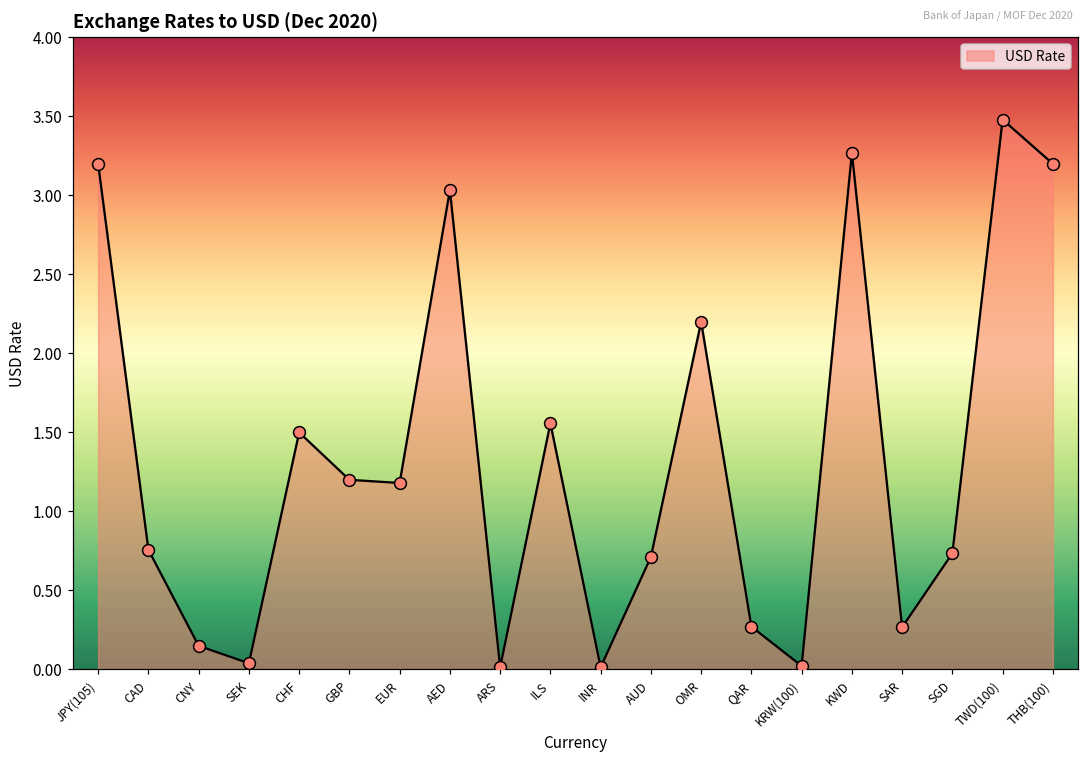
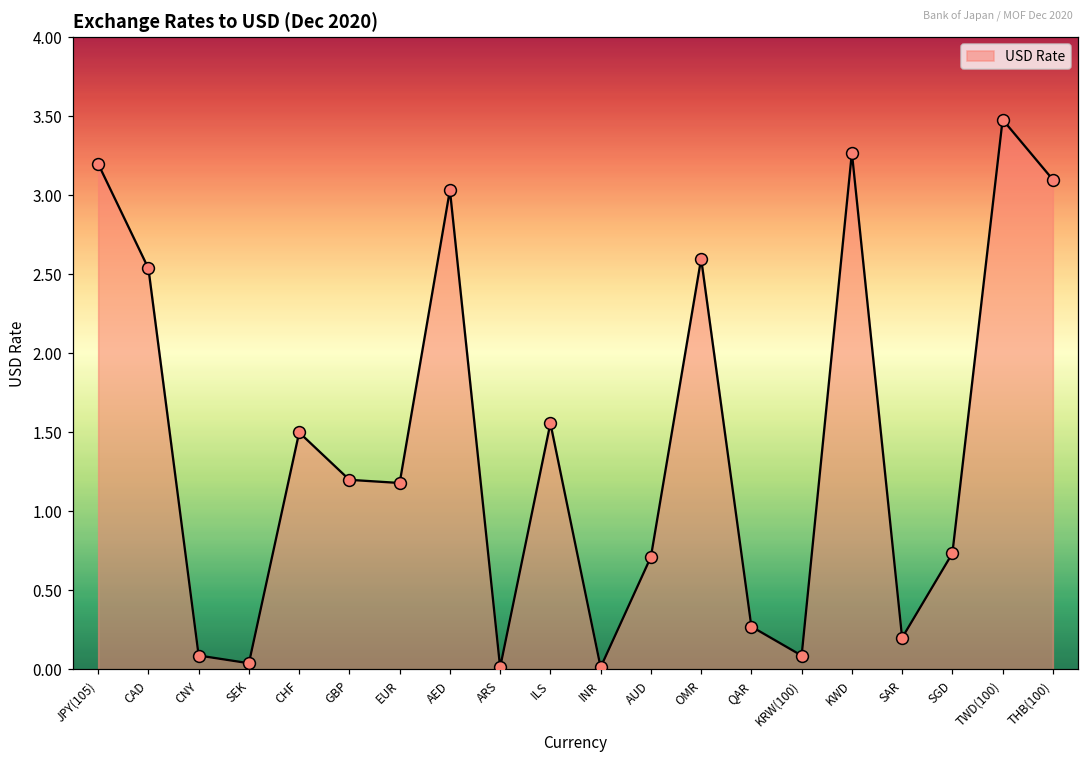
CAD: 0.76 -> 2.54
CNY: 0.15 -> 0.09
OMR: 2.2 -> 2.6
KRW(100): 0.02 -> 0.09
SAR: 0.27 -> 0.20
THB(100): 3.2 -> 3.1
